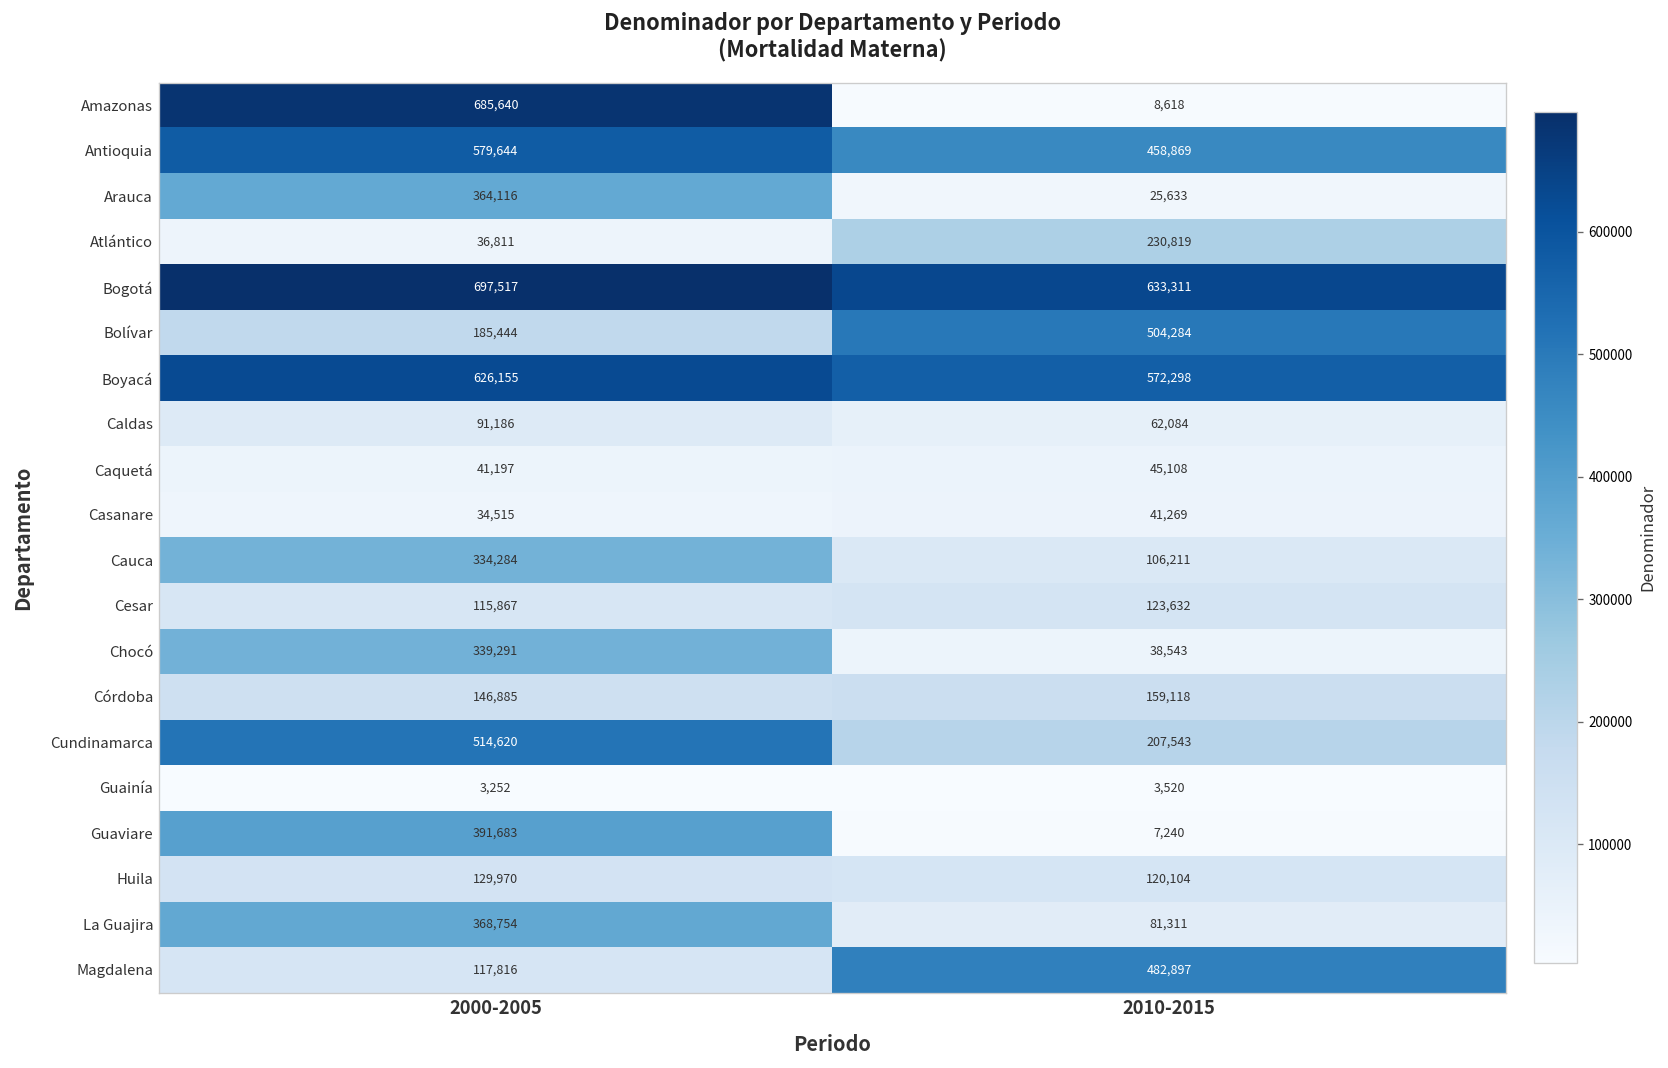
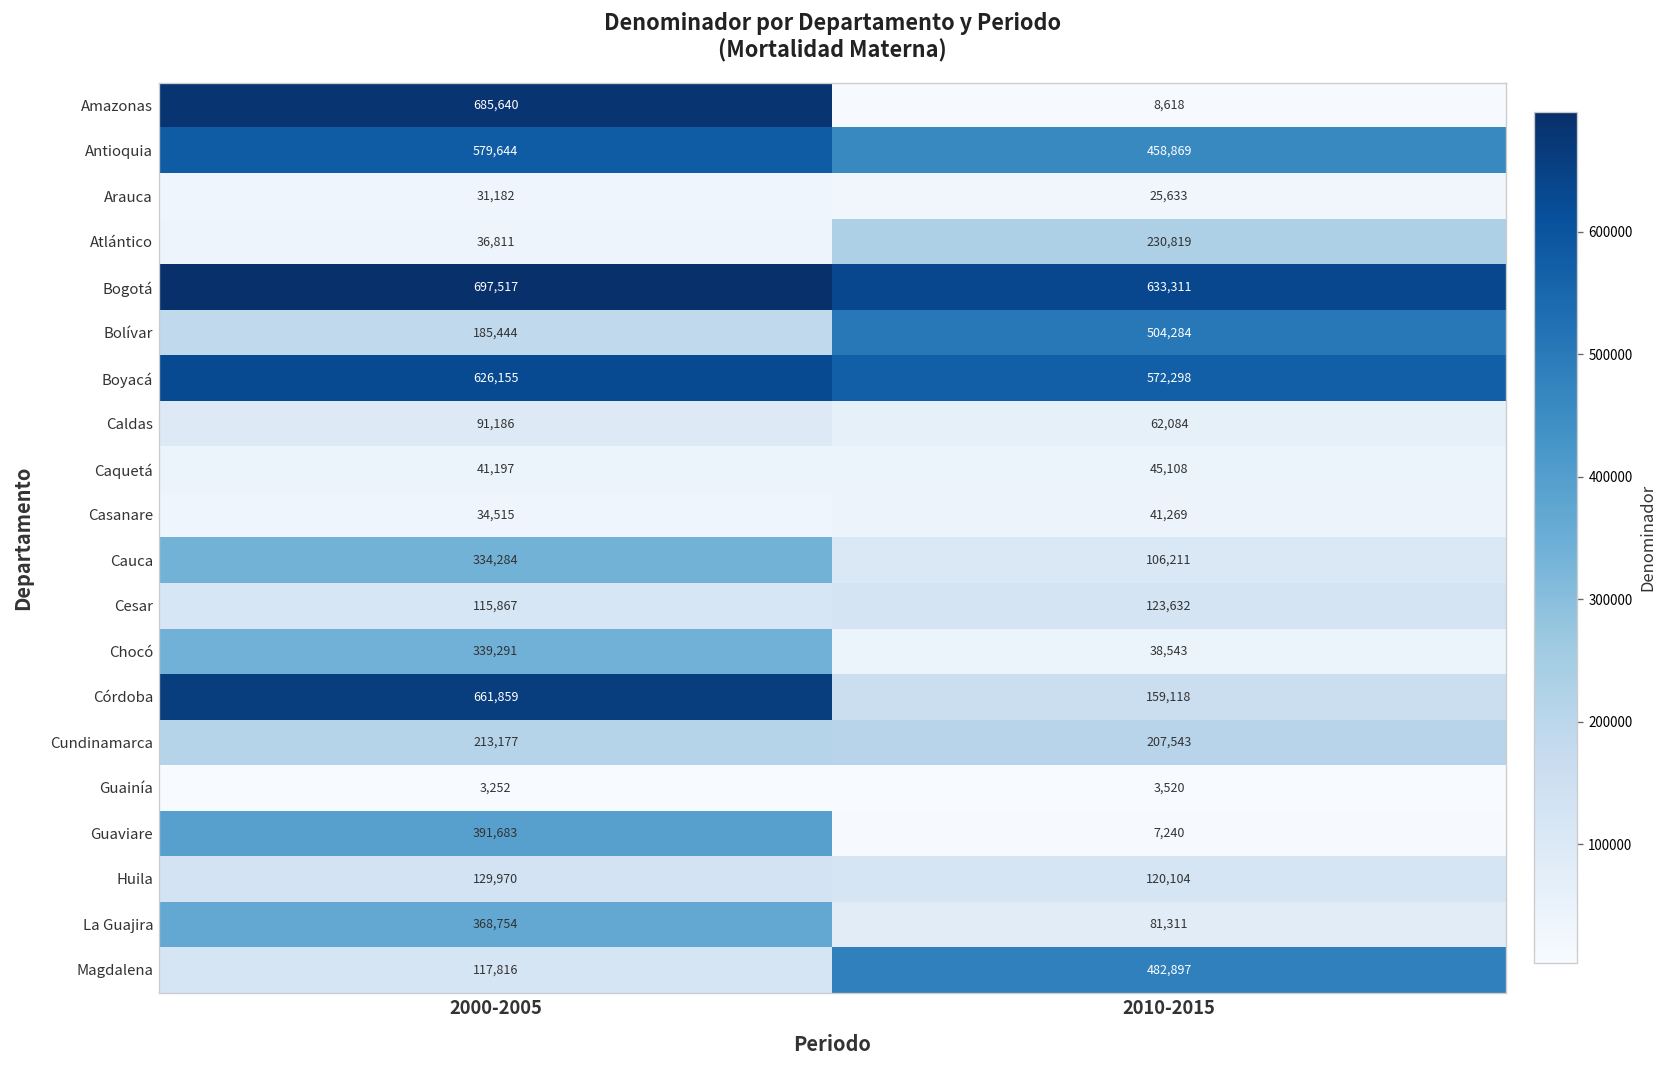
Arauca, 2000-2005: 364,116 -> 31,182
Córdoba, 2000-2005: 146,885 -> 661,859
Cundinamarca, 2000-2005: 514,620 -> 213,177
